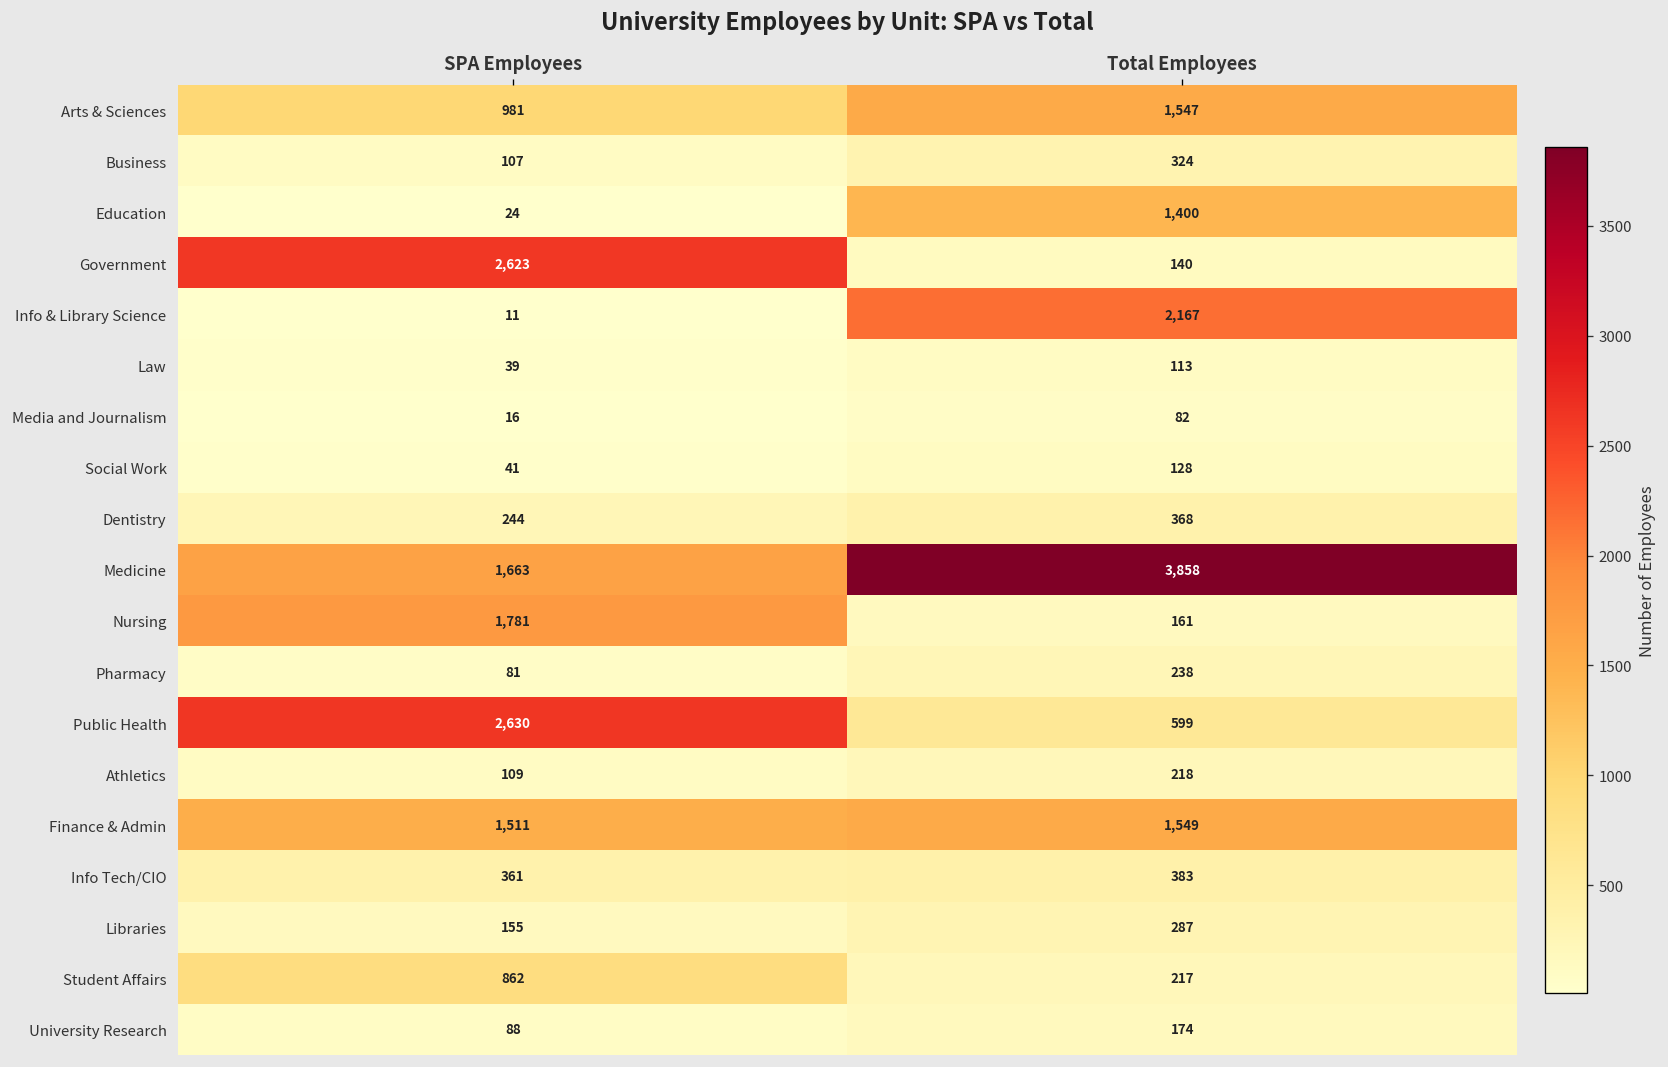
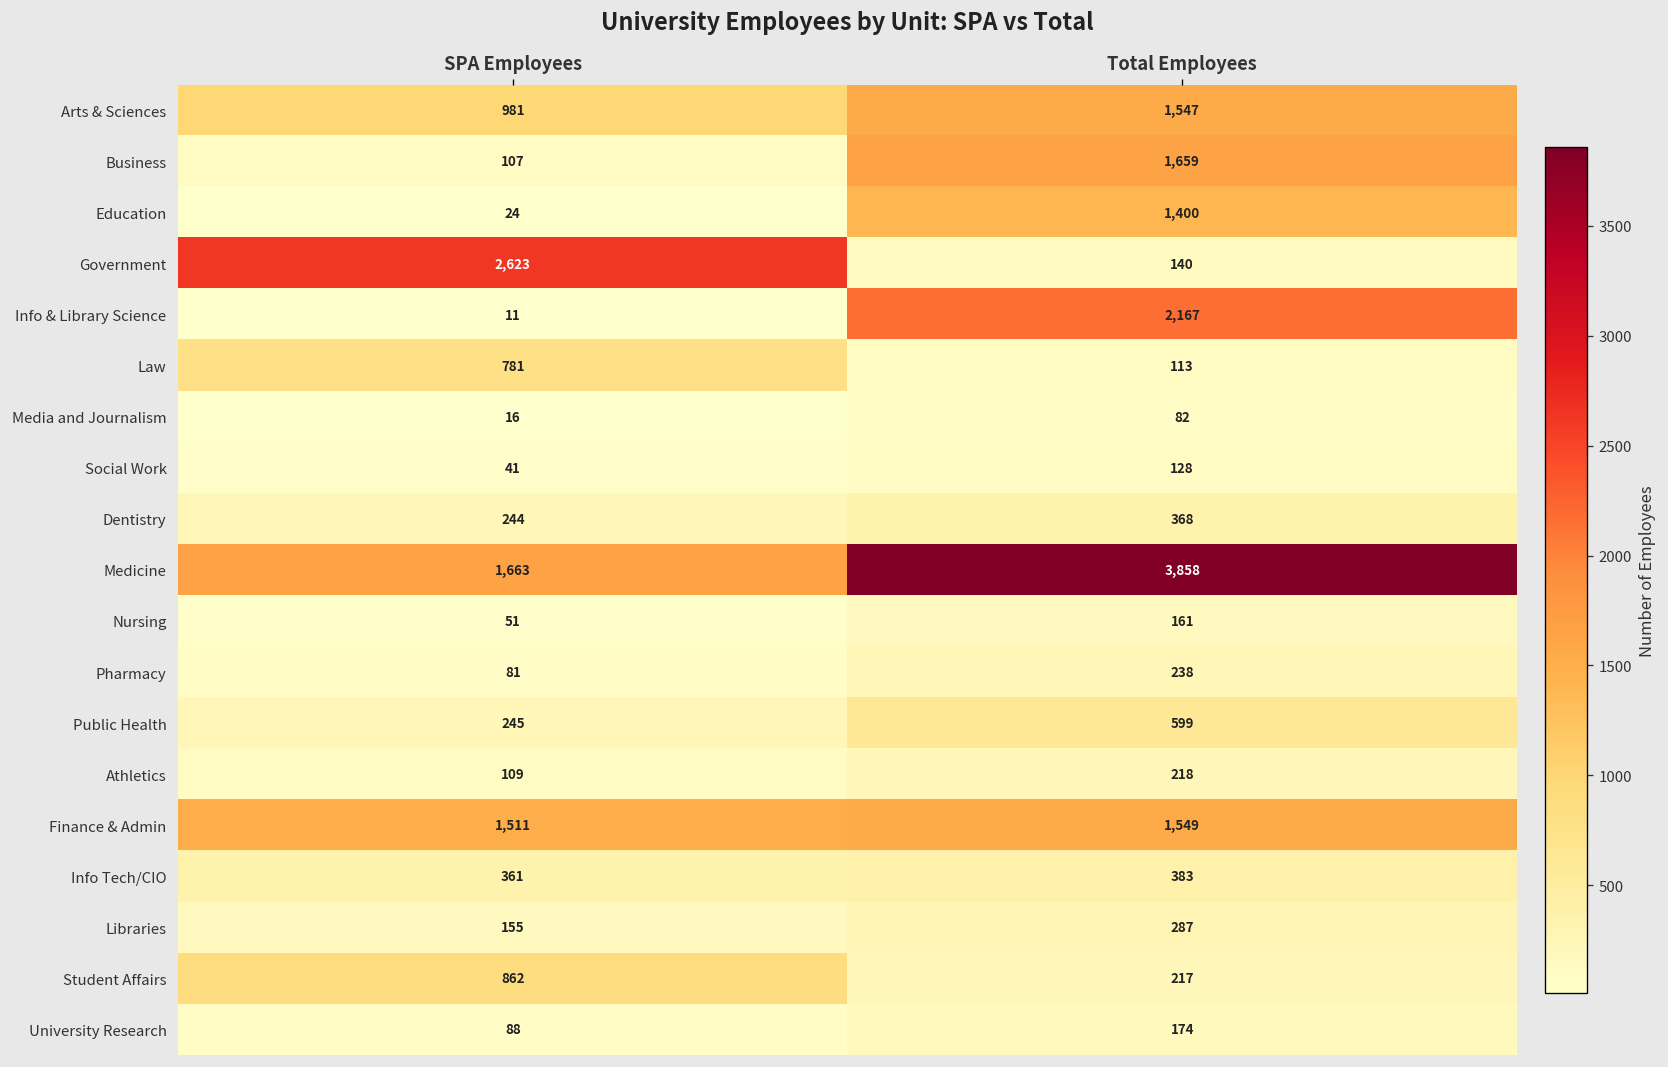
Business, Total Employees: 324 -> 1,659
Law, SPA Employees: 39 -> 781
Nursing, SPA Employees: 1,781 -> 51
Public Health, SPA Employees: 2,630 -> 245
